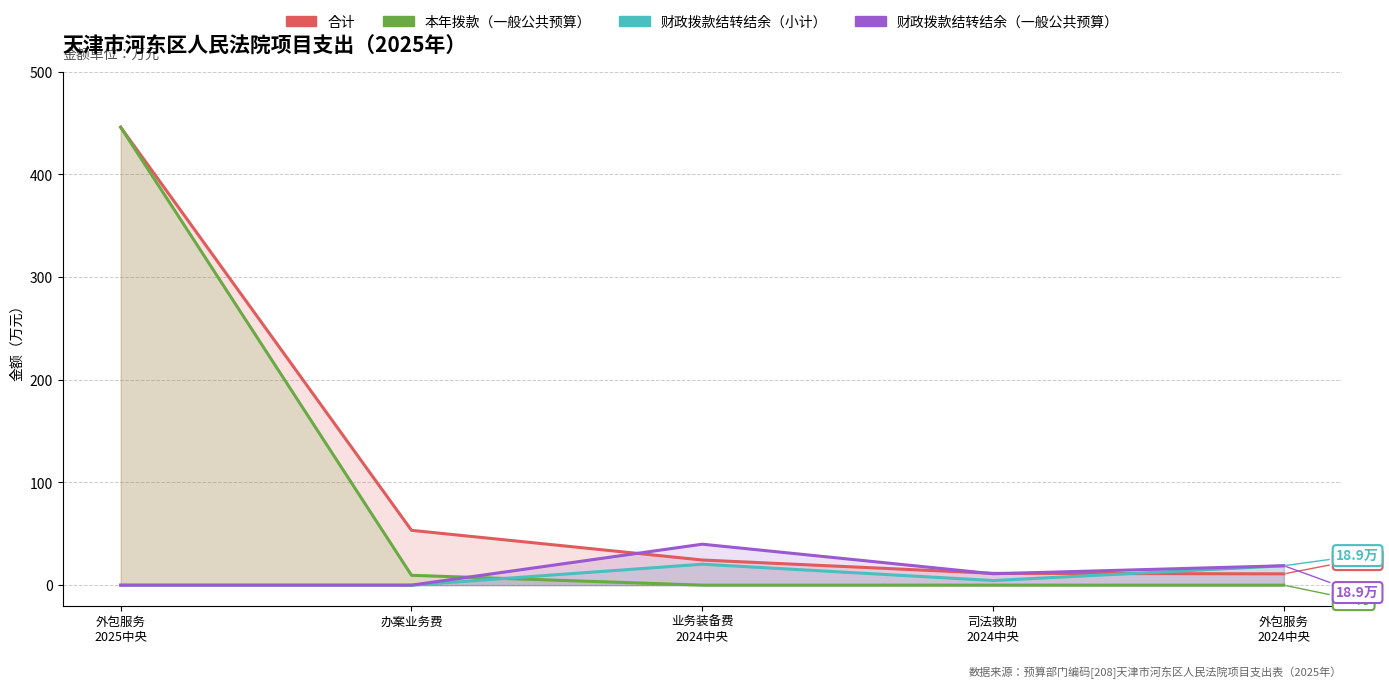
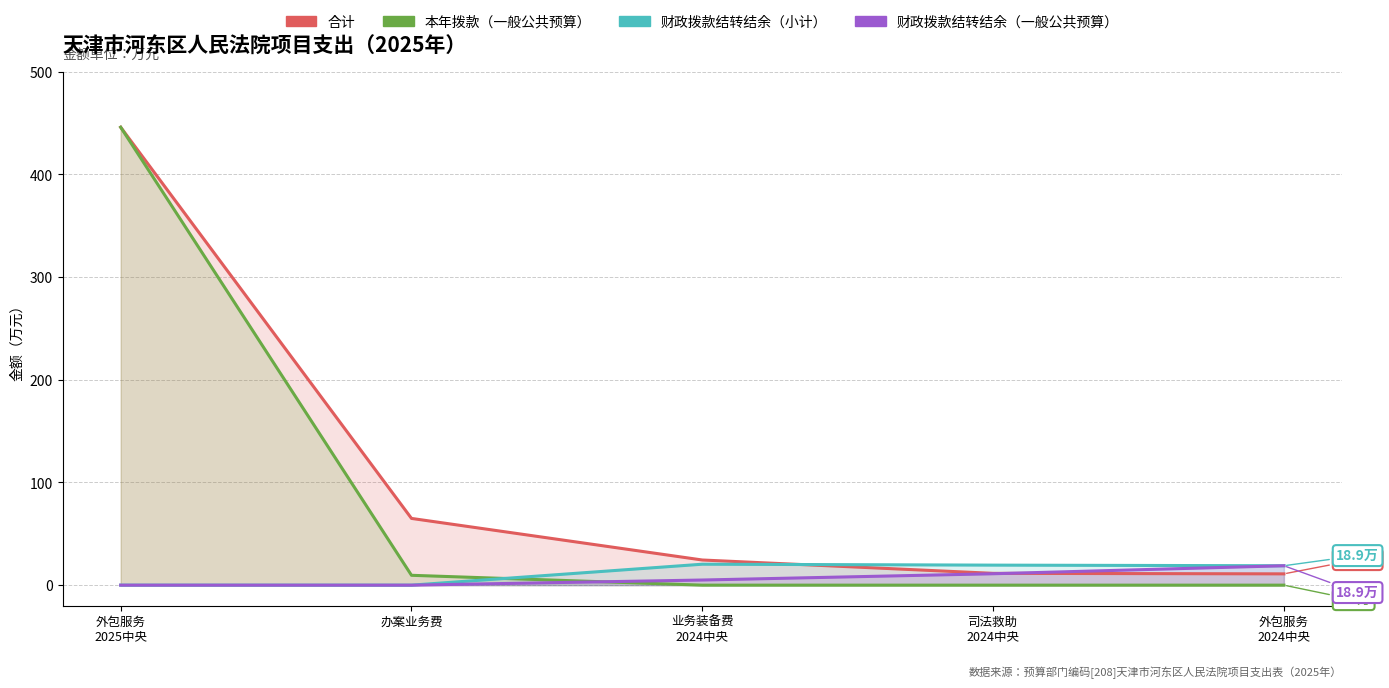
合计, 办案业务费: 53 -> 65
财政拨款结转结余（一般公共预算）, 业务装备费 2024中央: 40 -> 5
财政拨款结转结余（小计）, 司法救助 2024中央: 5 -> 20
